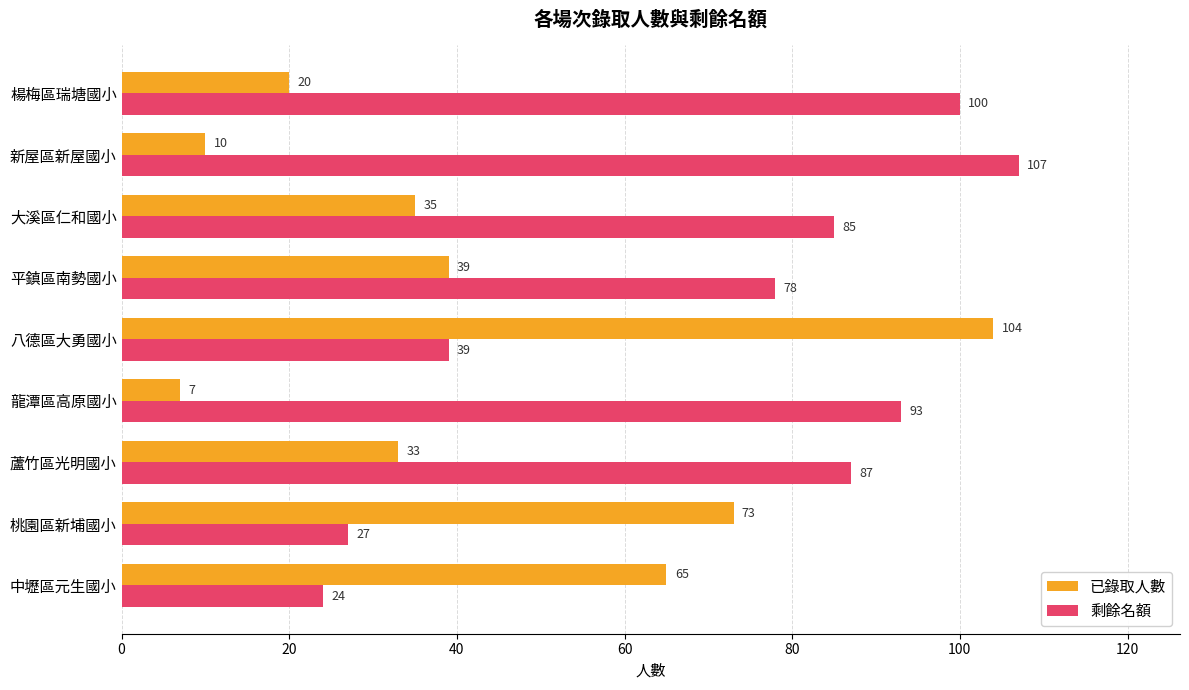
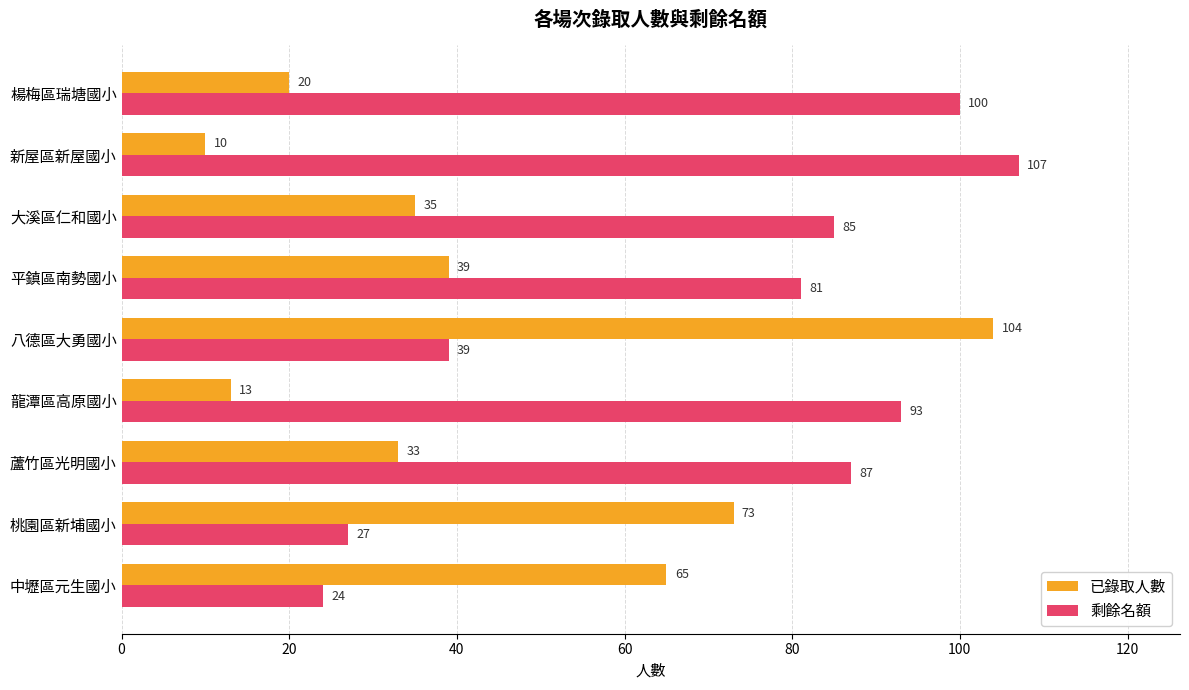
剩餘名額, 平鎮區南勢國小: 78 -> 81
已錄取人數, 龍潭區高原國小: 7 -> 13
